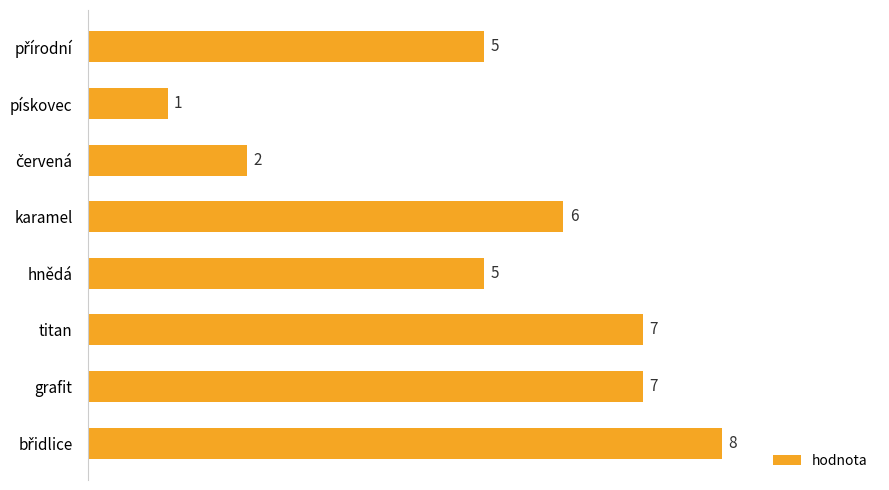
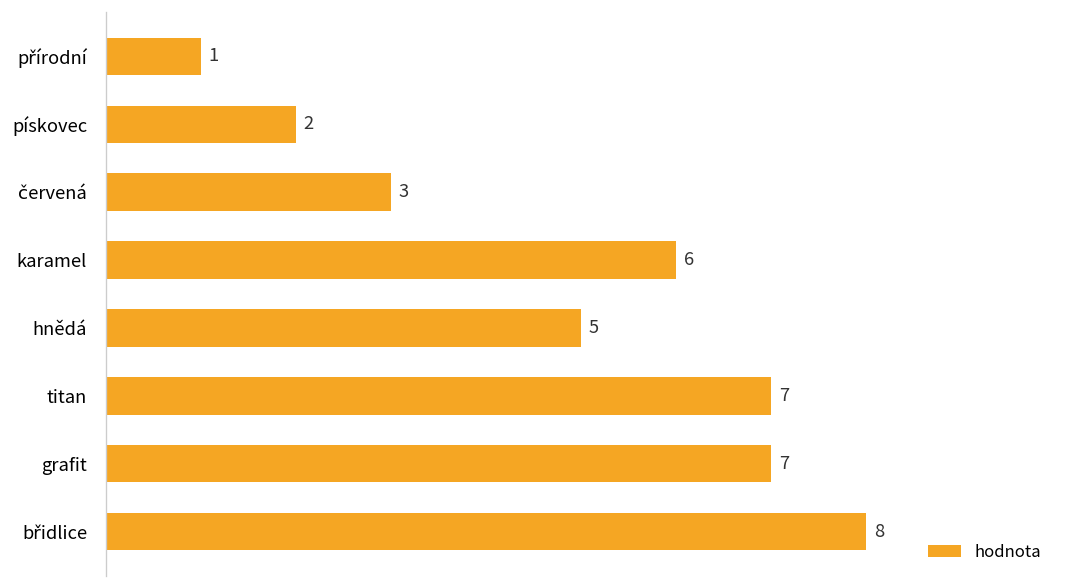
přírodní: 5 -> 1
pískovec: 1 -> 2
červená: 2 -> 3
